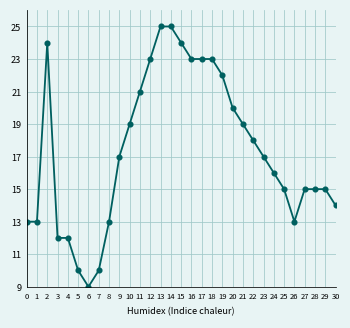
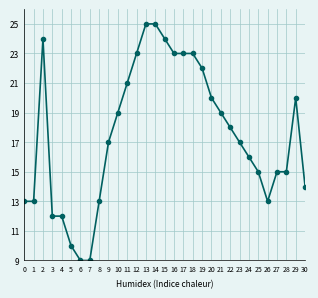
7: 10 -> 9
29: 15 -> 20
